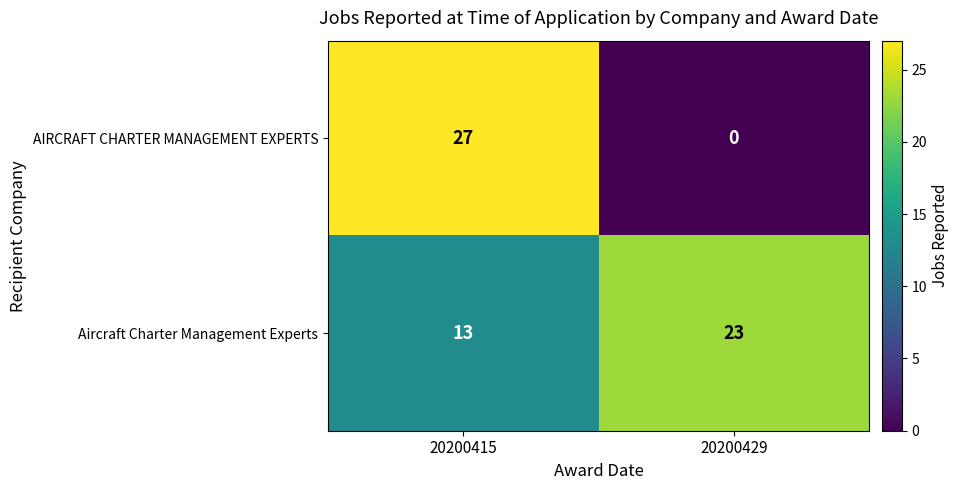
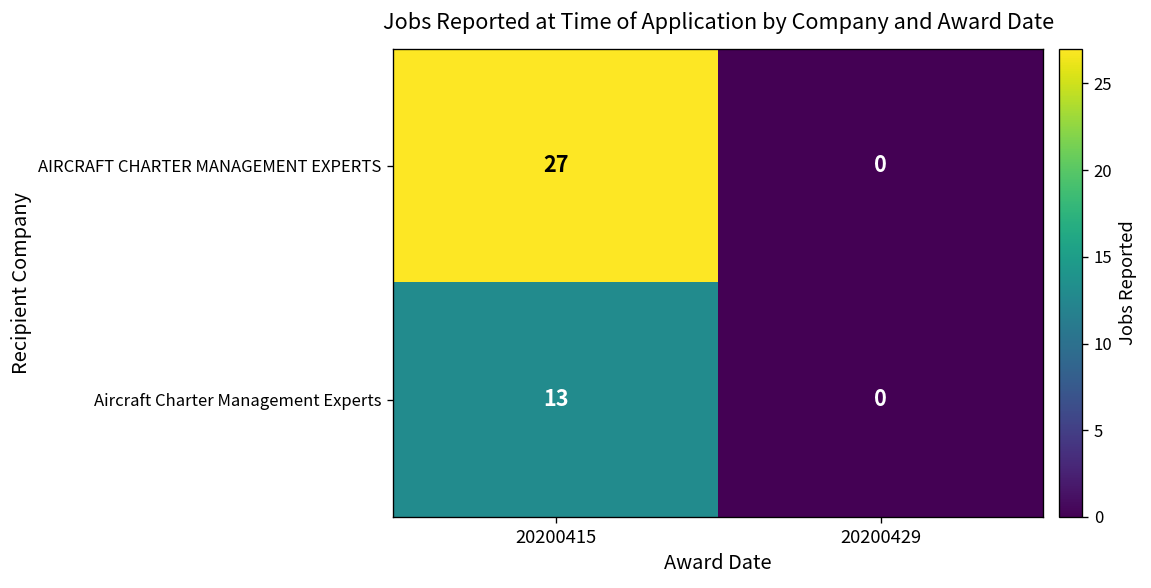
Aircraft Charter Management Experts, 20200429: 23 -> 0
